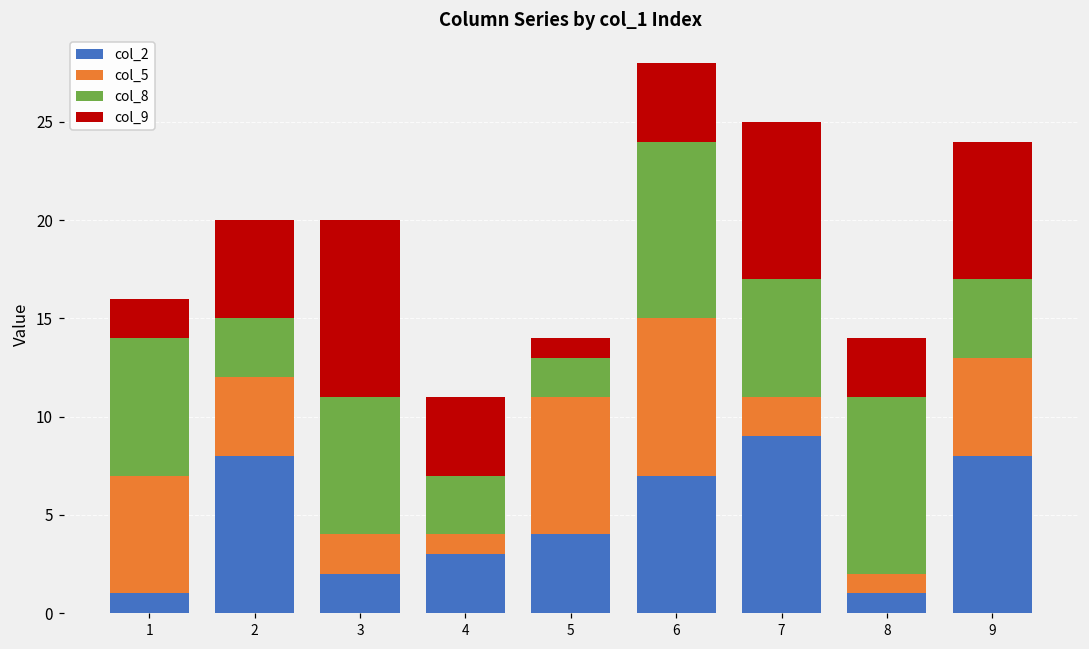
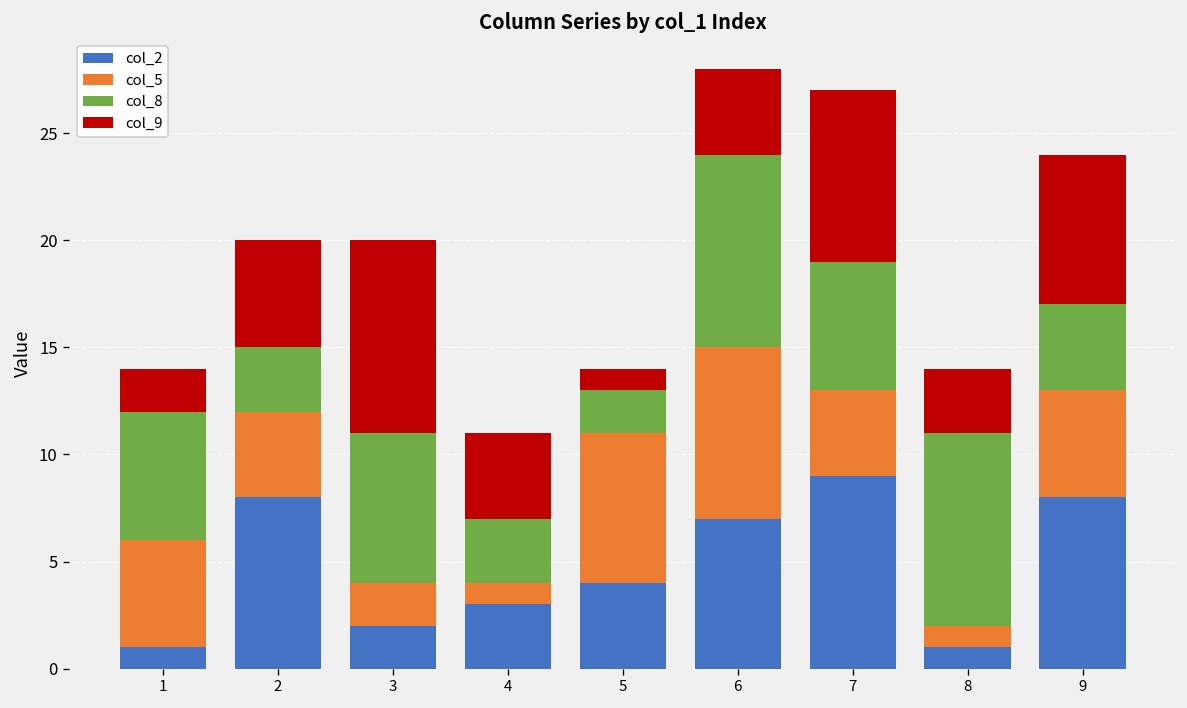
col_5, 1: 6 -> 5
col_8, 1: 7 -> 6
col_5, 7: 2 -> 4
